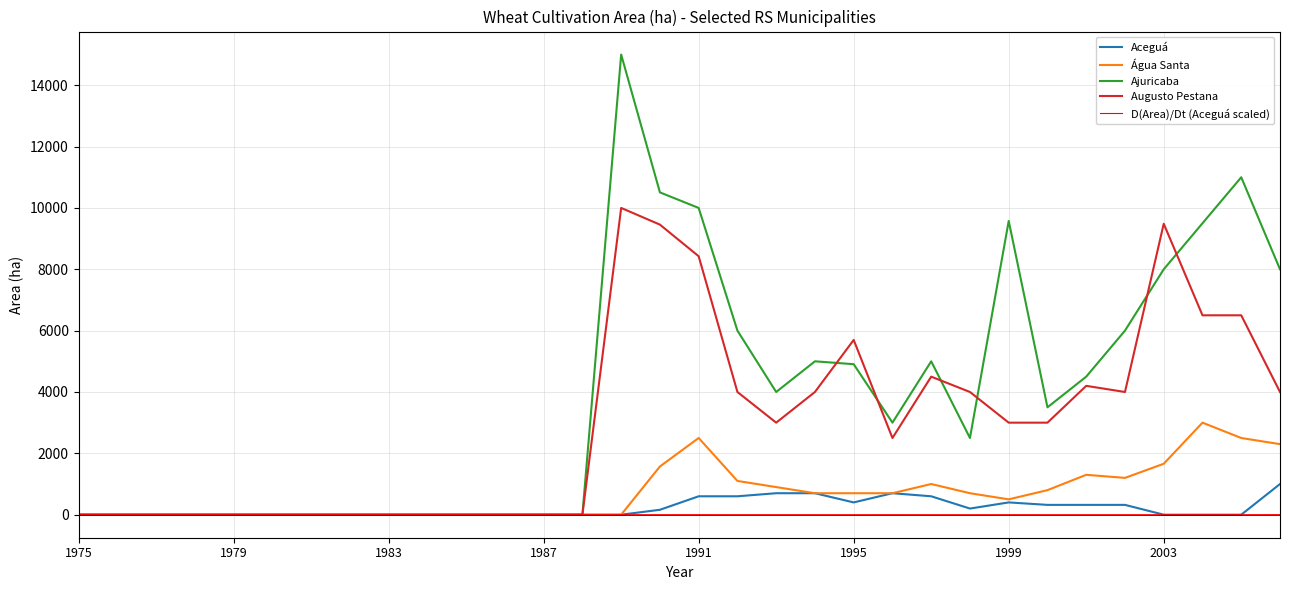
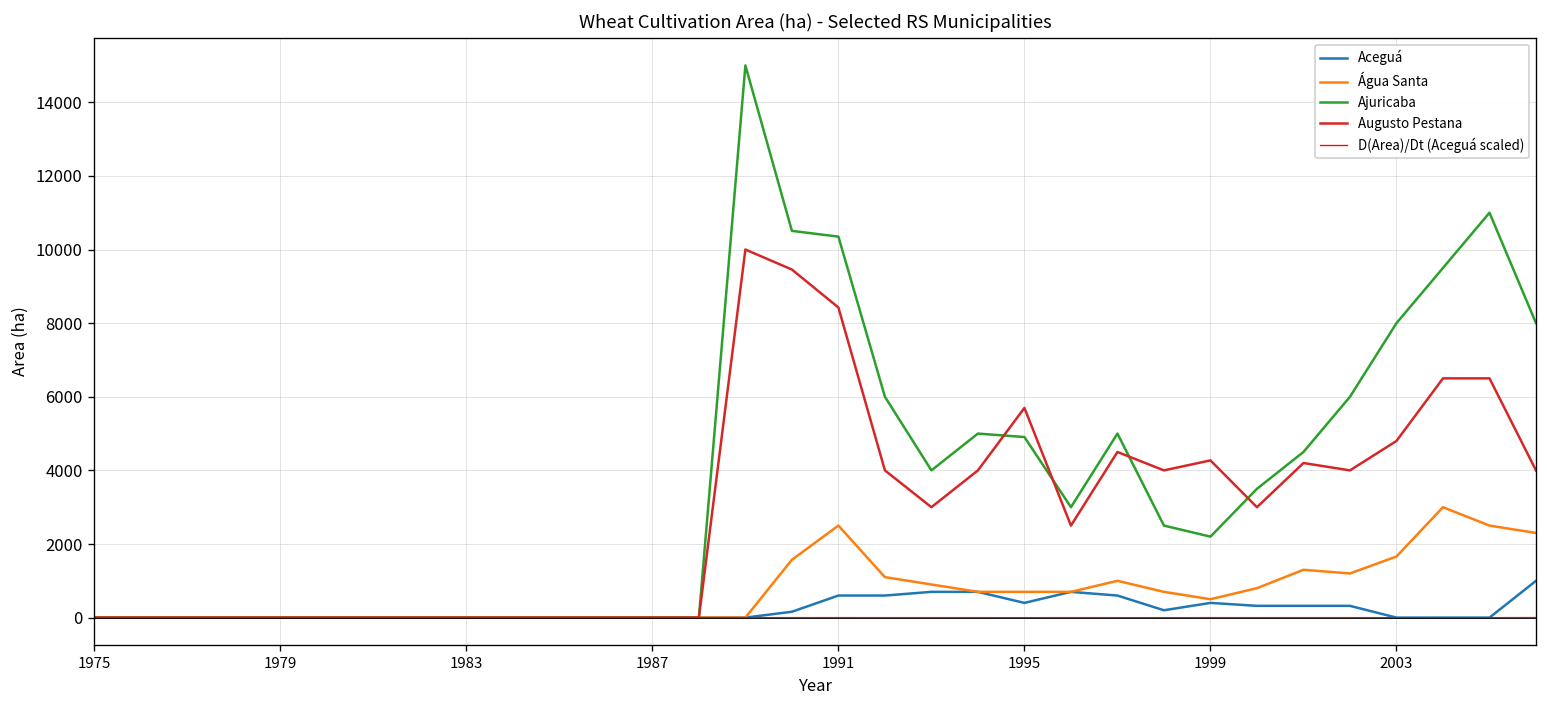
Ajuricaba, 1991: 10000 -> 10400
Ajuricaba, 1999: 9600 -> 2200
Augusto Pestana, 1999: 3000 -> 4300
Augusto Pestana, 2003: 9500 -> 4800
